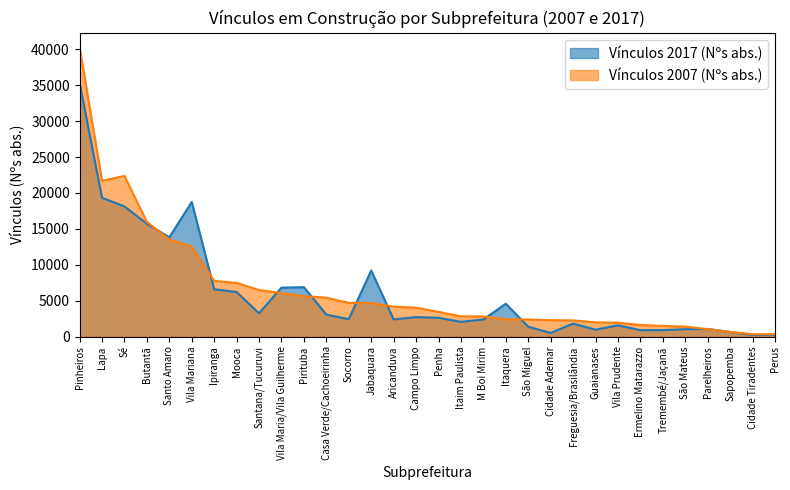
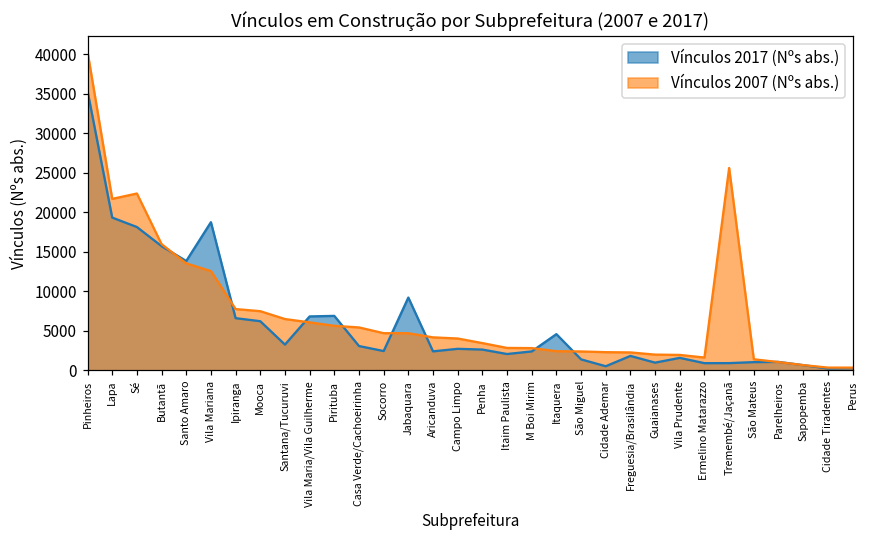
Vínculos 2007 (Nºs abs.), Tremembé/Jaçanã: 1000 -> 26000
